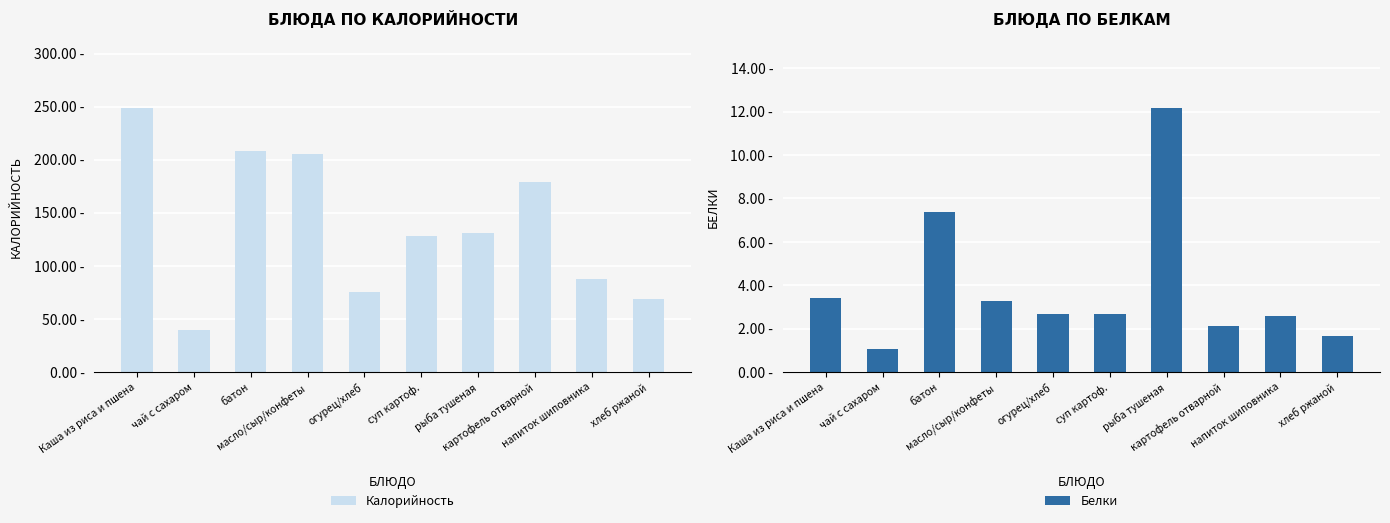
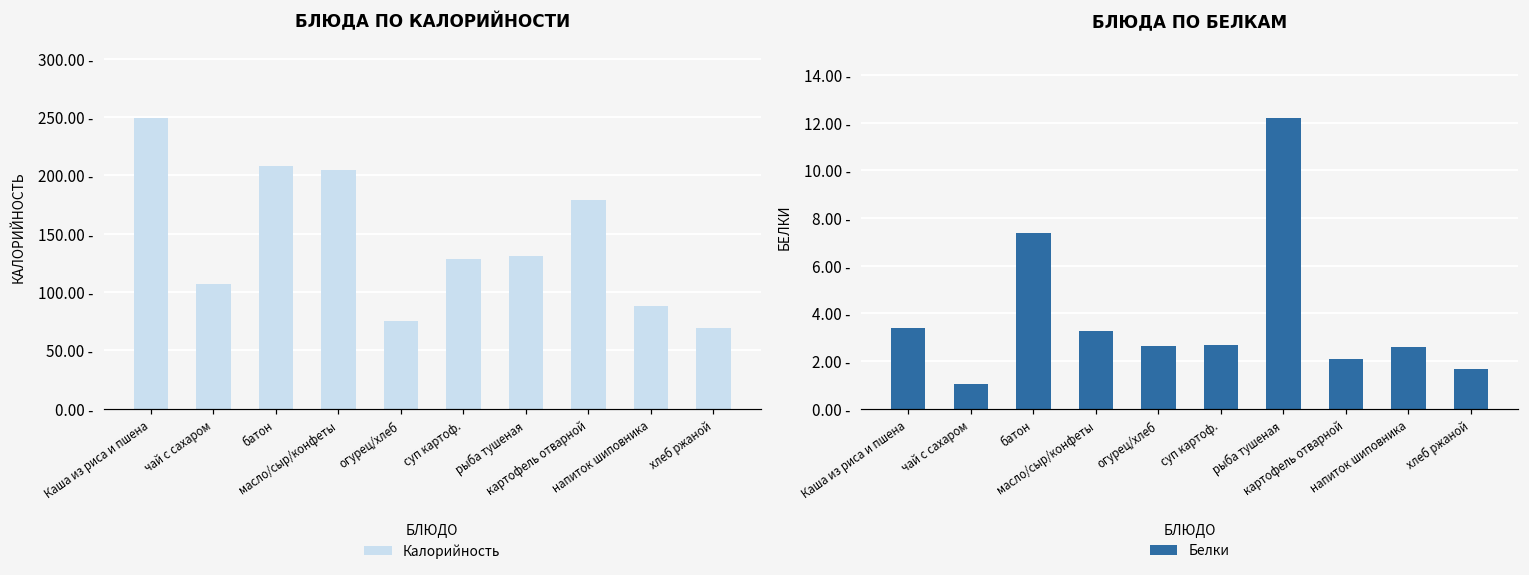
БЛЮДА ПО КАЛОРИЙНОСТИ, чай с сахаром: 40 - -> 107 -
